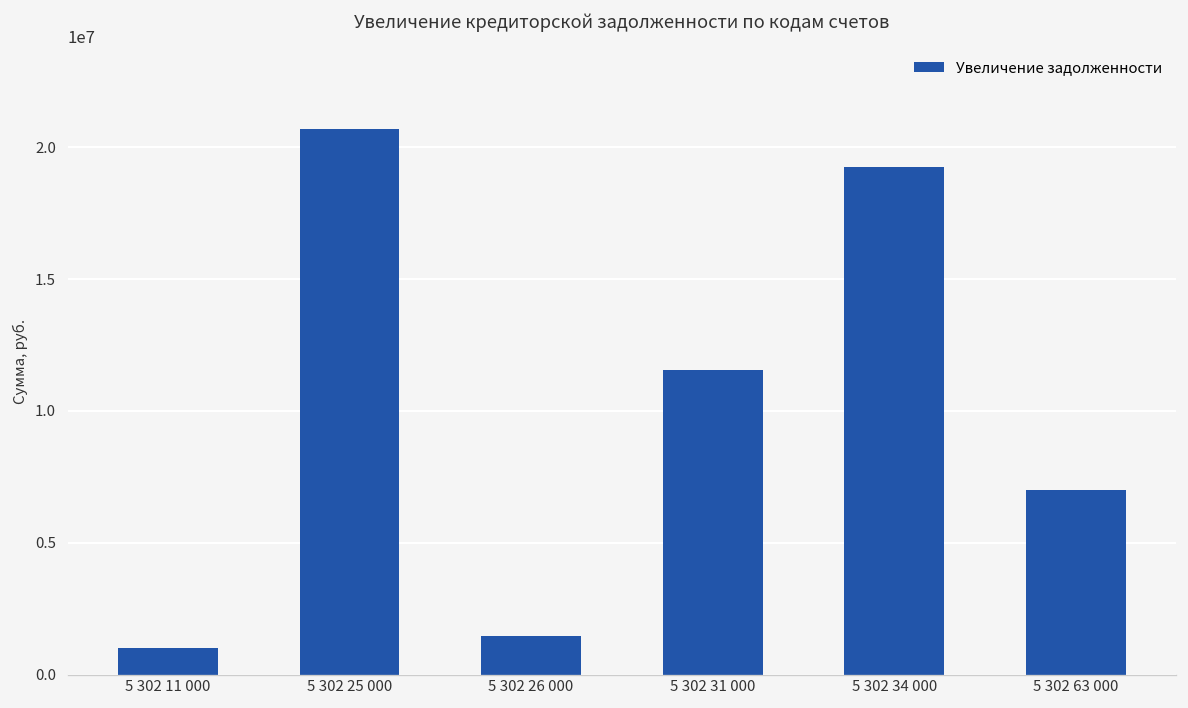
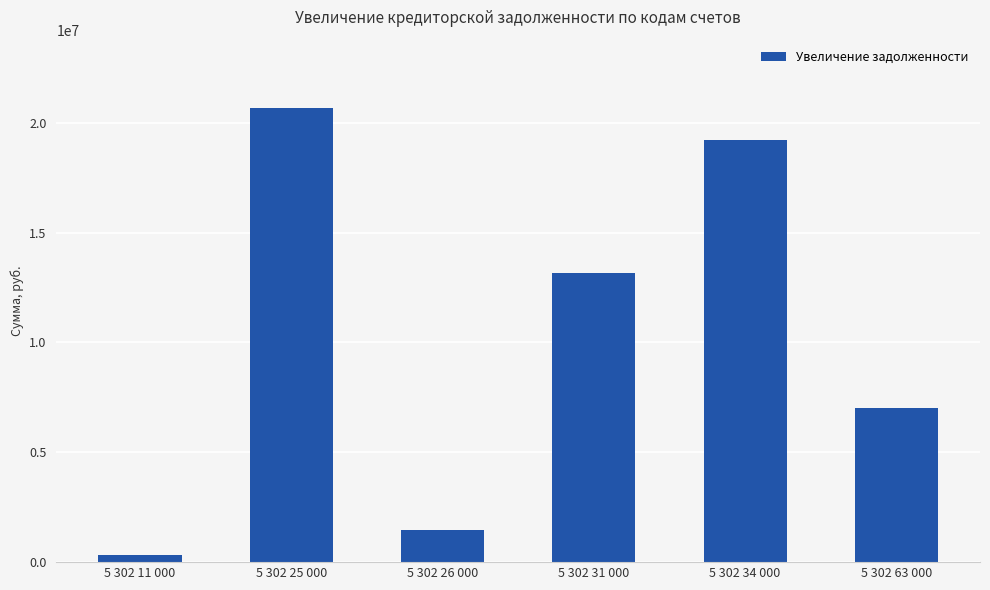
5 302 11 000: 1000000 -> 300000
5 302 31 000: 11500000 -> 13200000
